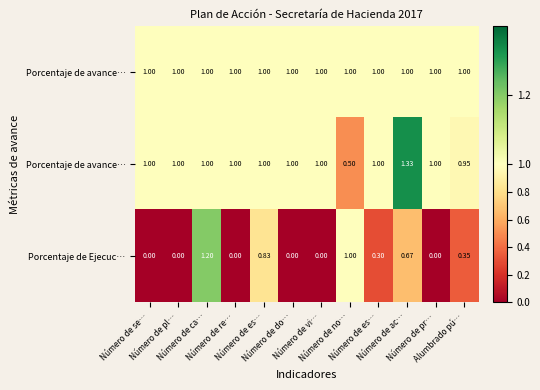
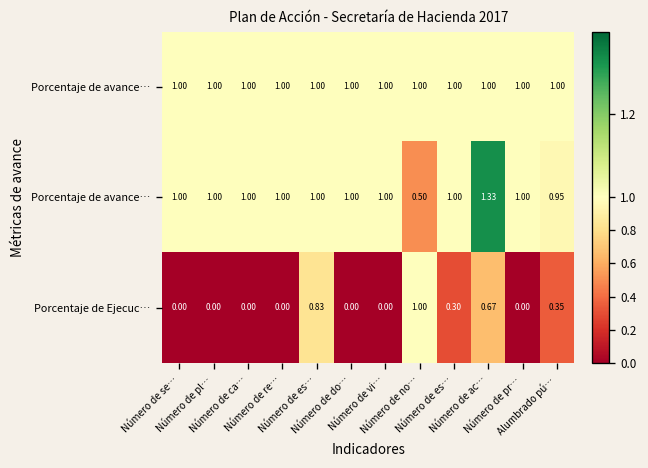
Porcentaje de Ejecuc…, Número de ca…: 1.20 -> 0.00
